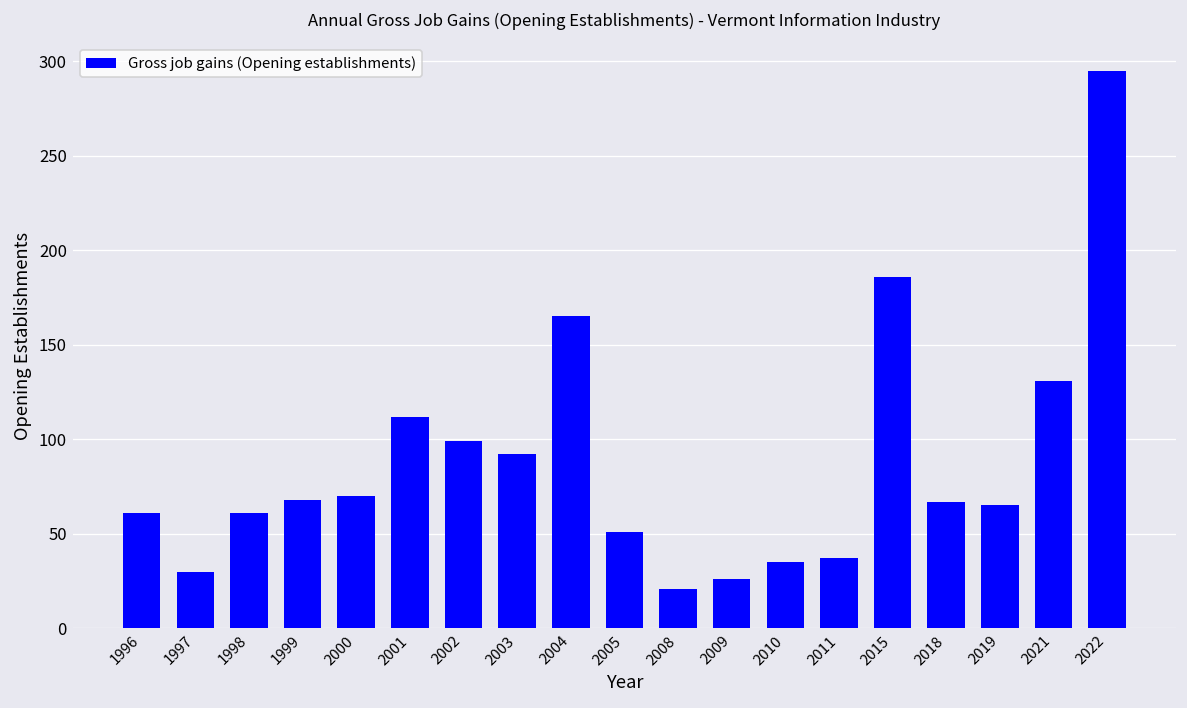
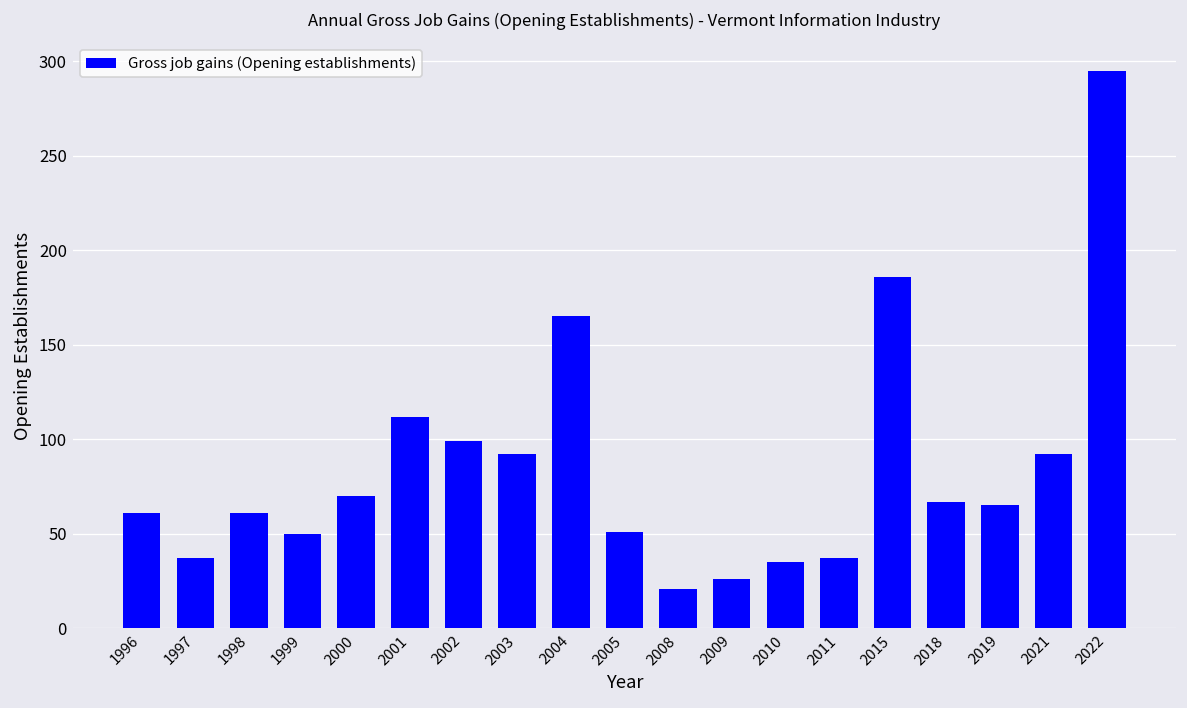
1997: 30 -> 37
1999: 68 -> 50
2021: 131 -> 92
